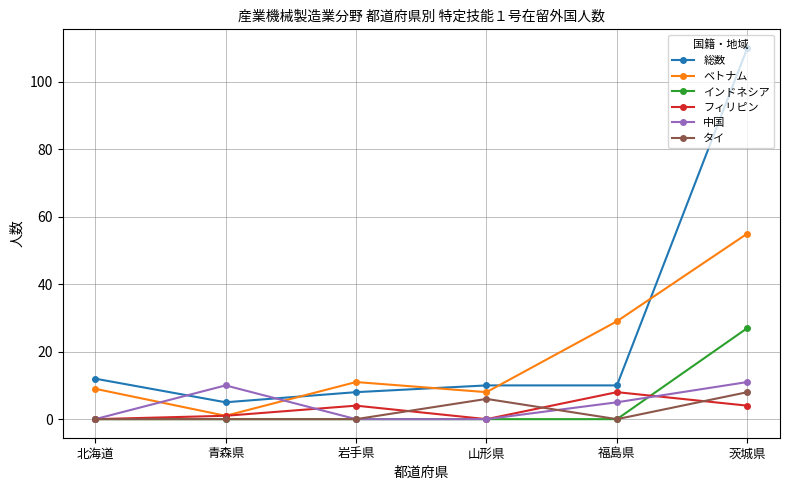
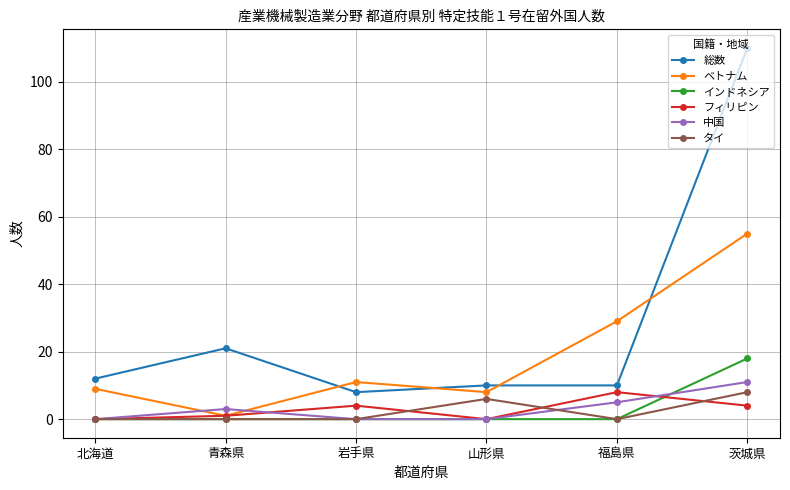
総数, 青森県: 5 -> 21
中国, 青森県: 10 -> 3
インドネシア, 茨城県: 27 -> 18
